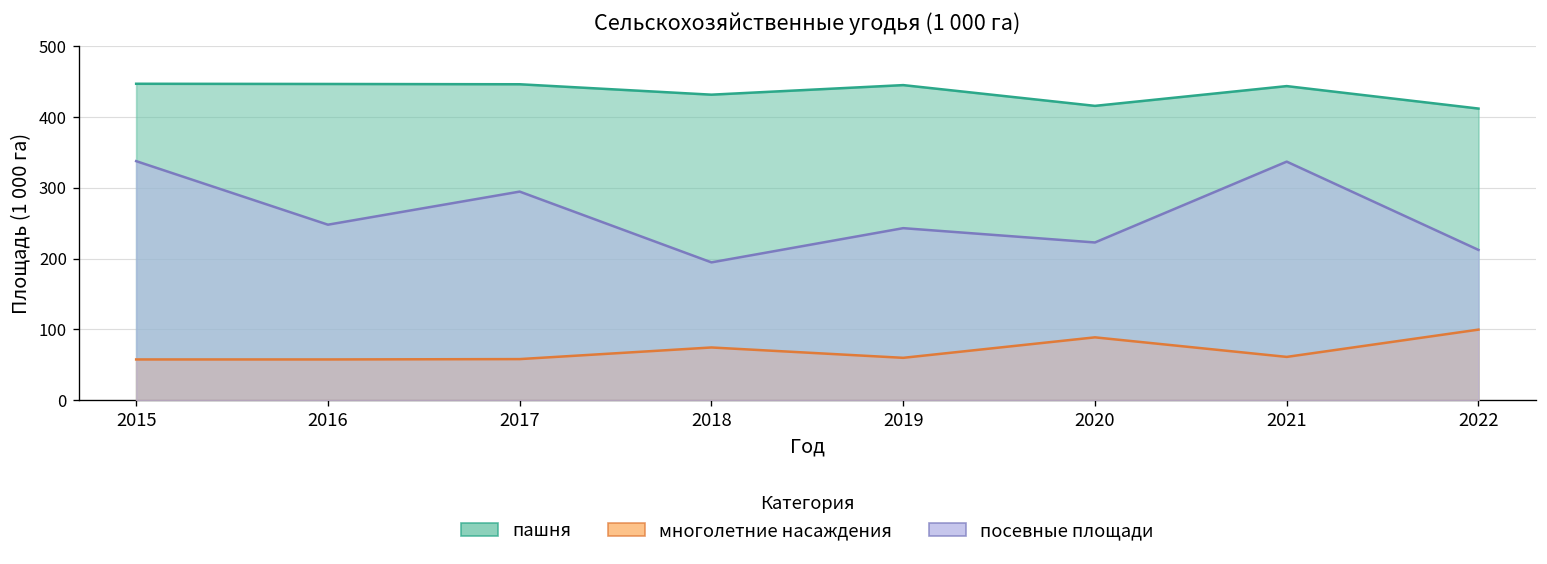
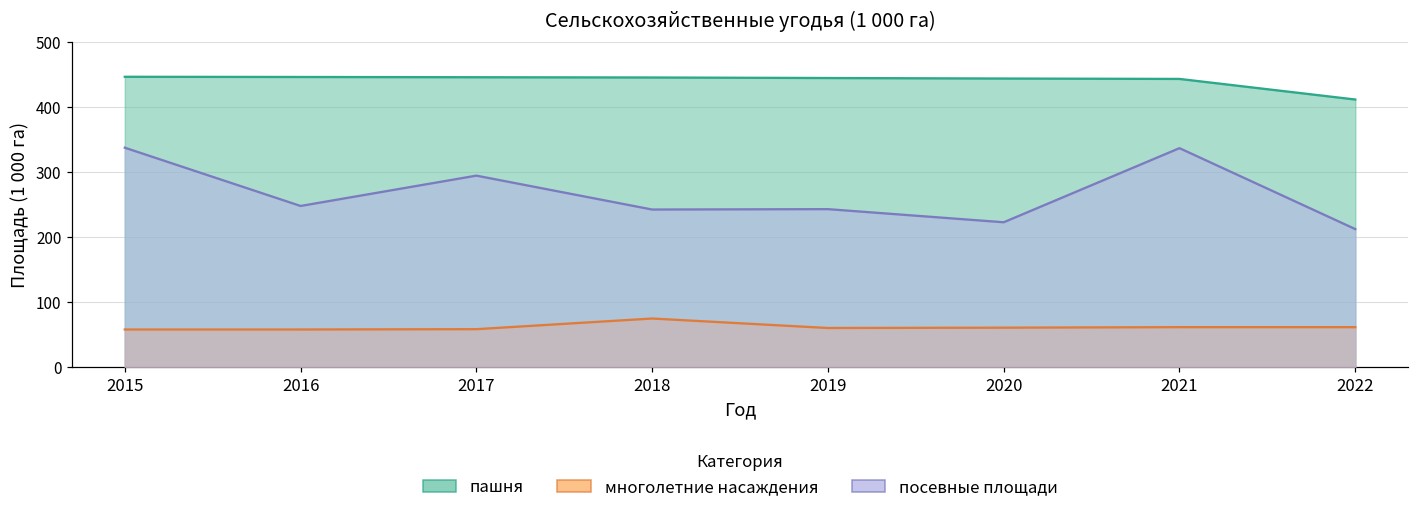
пашня, 2018: 430 -> 450
посевные площади, 2018: 190 -> 240
пашня, 2020: 420 -> 440
многолетние насаждения, 2020: 90 -> 60
многолетние насаждения, 2022: 100 -> 60
